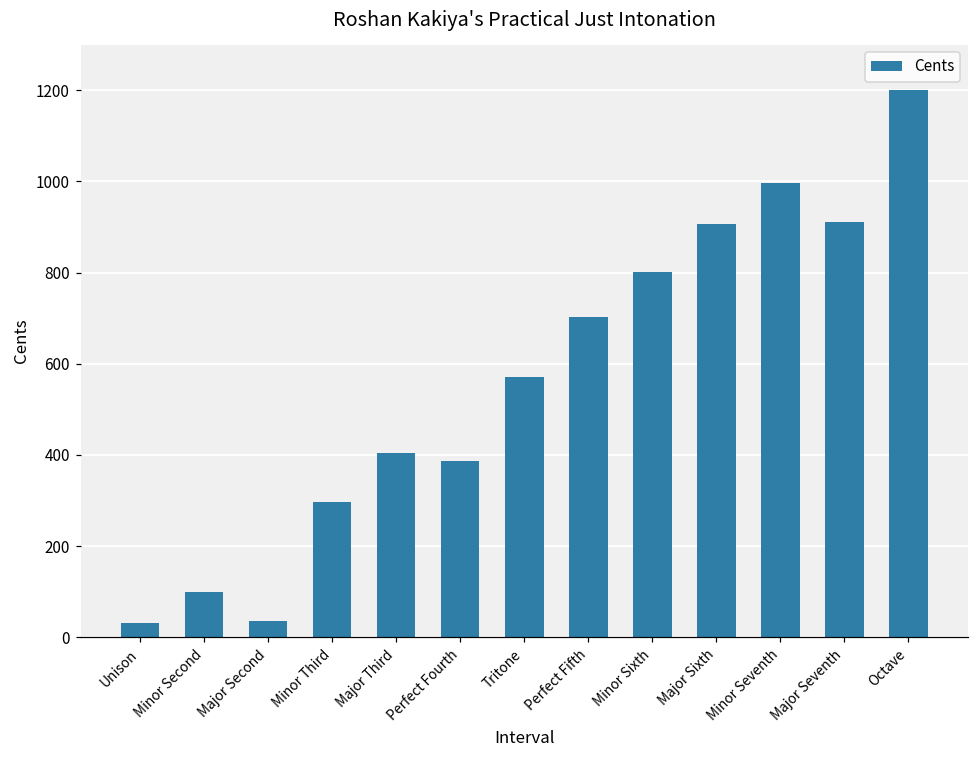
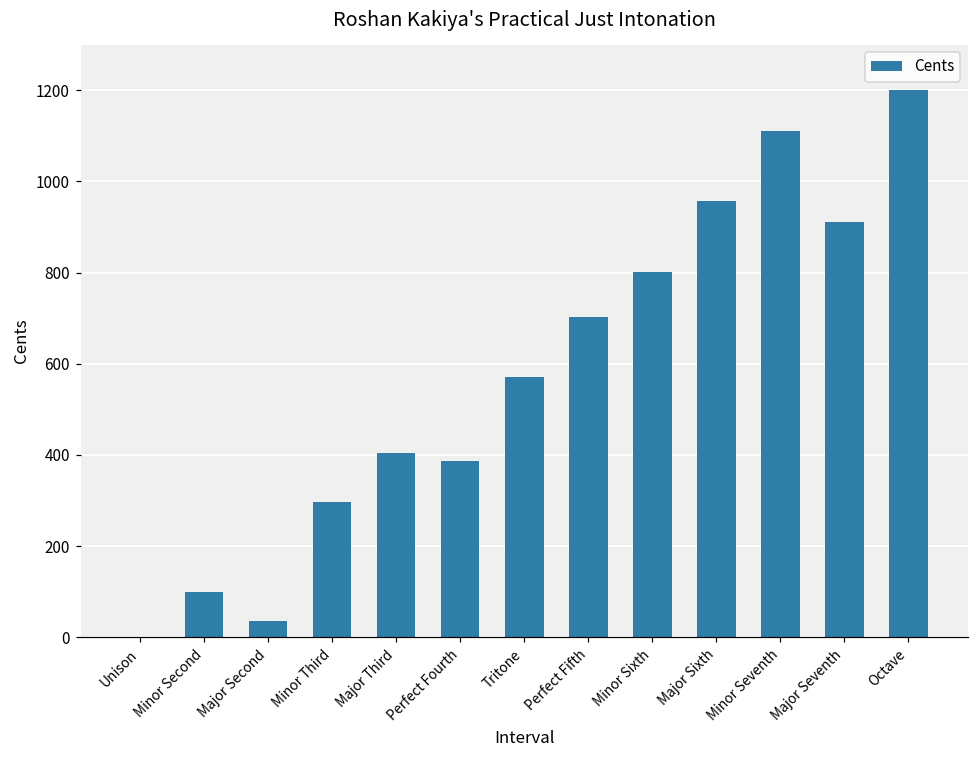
Unison: 30 -> 0
Major Sixth: 910 -> 960
Minor Seventh: 1000 -> 1110
